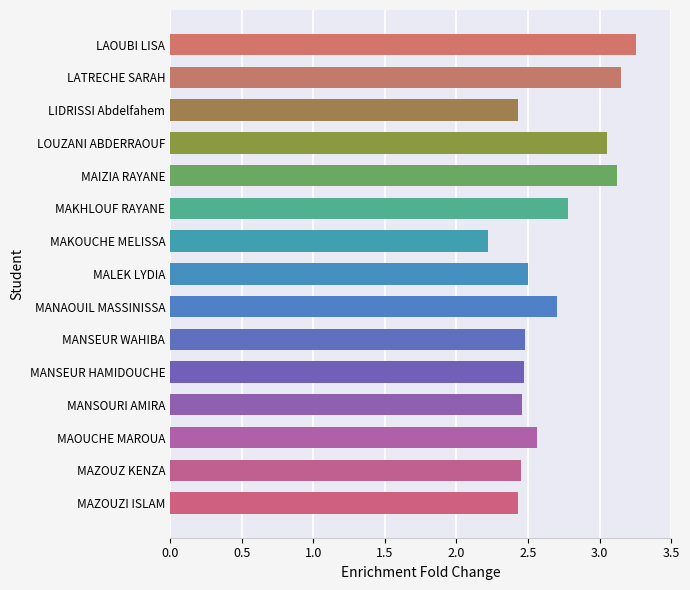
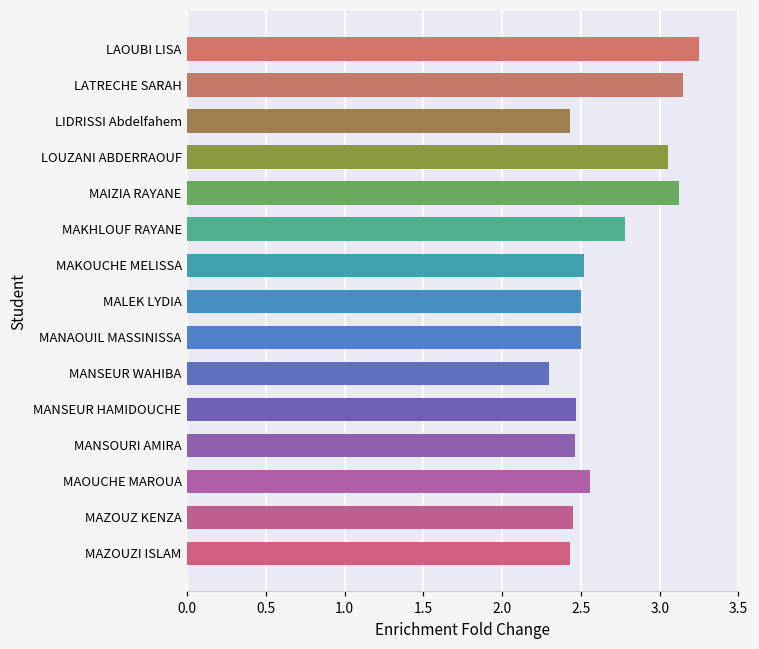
MAKOUCHE MELISSA: 2.22 -> 2.52
MANAOUIL MASSINISSA: 2.7 -> 2.5
MANSEUR WAHIBA: 2.48 -> 2.30
